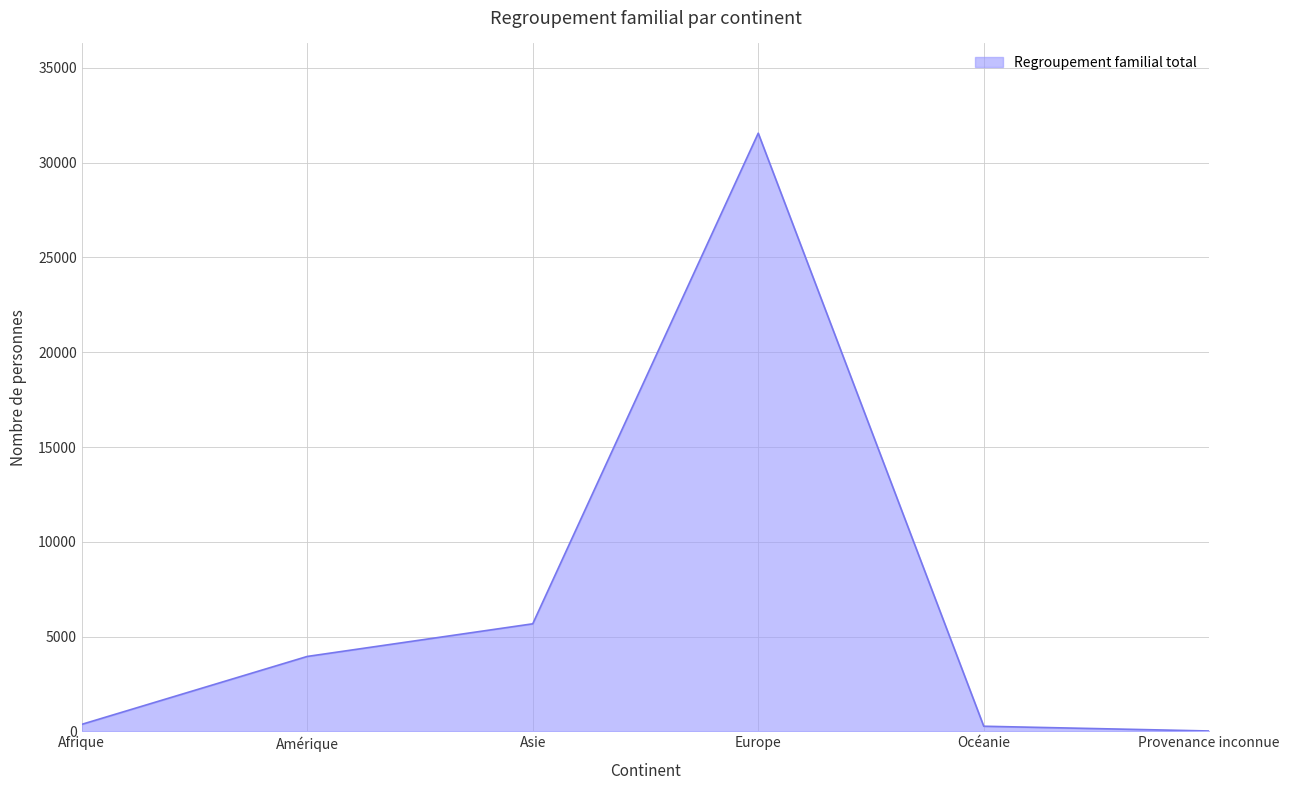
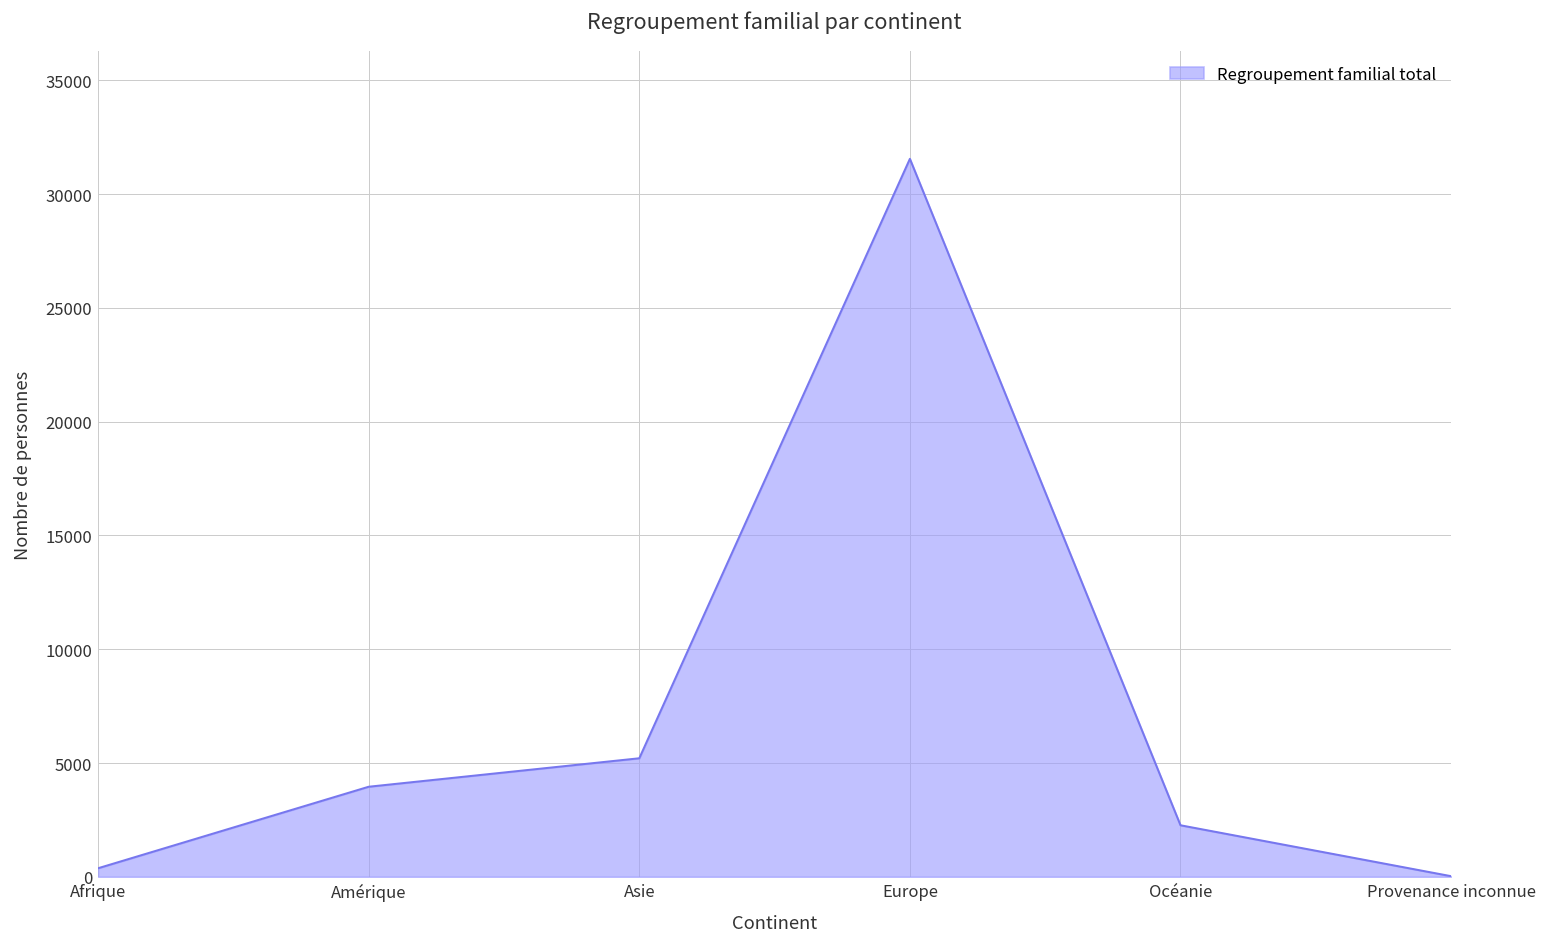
Asie: 5700 -> 5200
Océanie: 300 -> 2300
